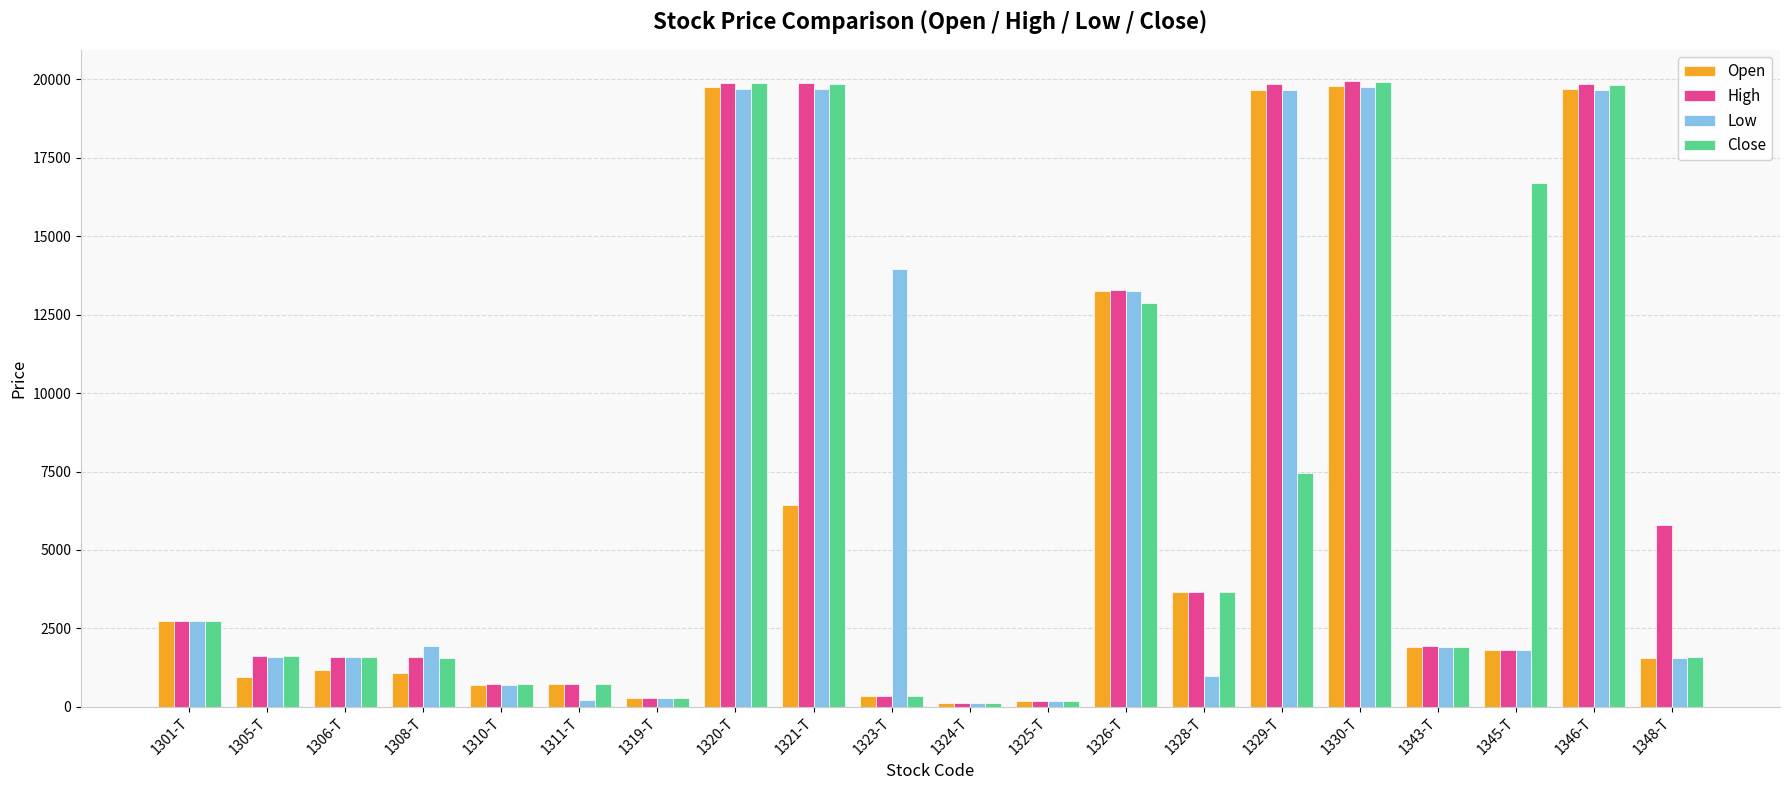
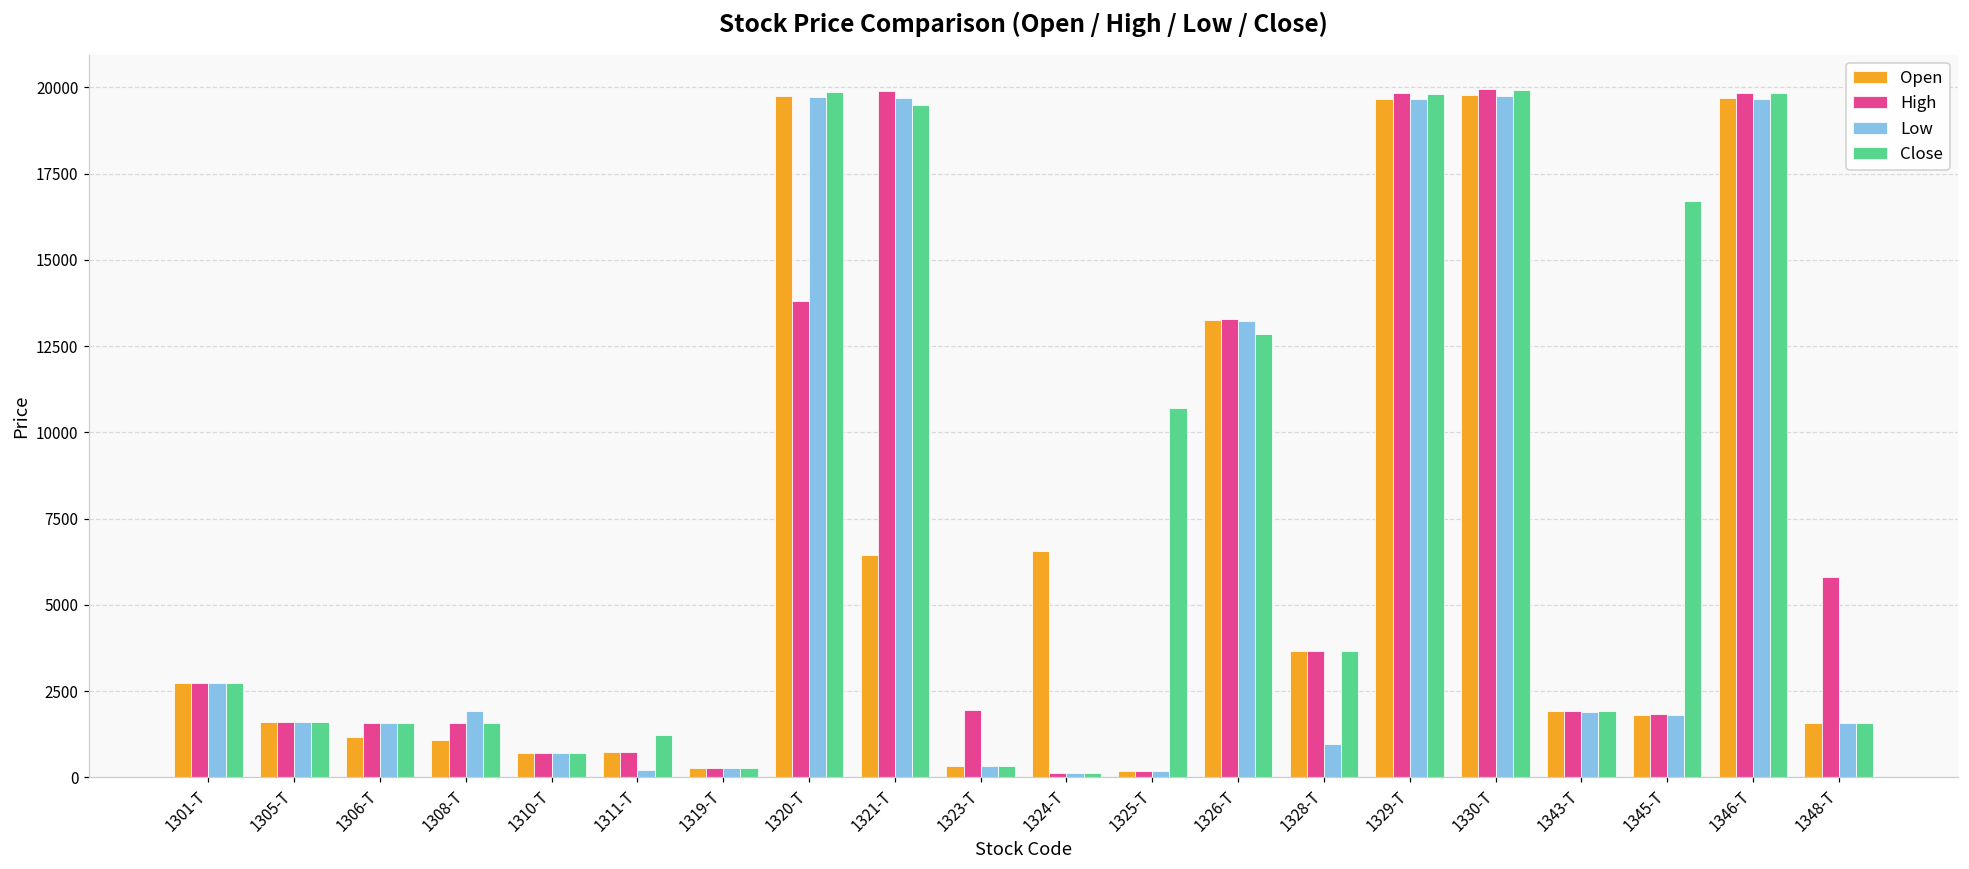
Open, 1305-T: 900 -> 1600
Close, 1311-T: 700 -> 1200
High, 1320-T: 19900 -> 13800
Close, 1321-T: 19900 -> 19500
High, 1323-T: 300 -> 2000
Low, 1323-T: 14000 -> 300
Open, 1324-T: 100 -> 6600
Close, 1325-T: 200 -> 10700
Close, 1329-T: 7500 -> 19800
